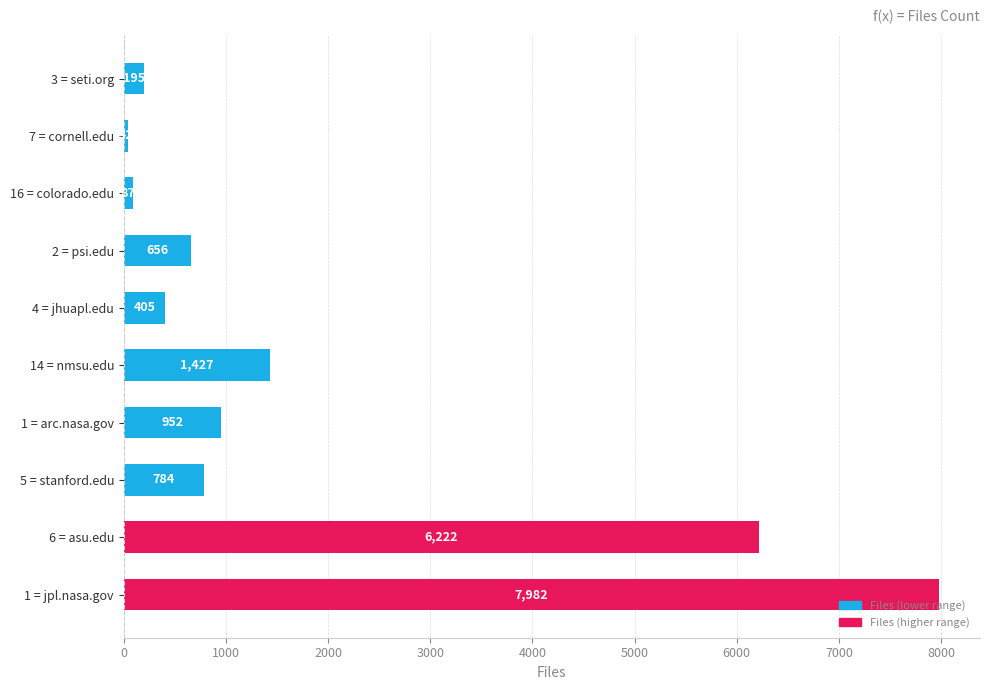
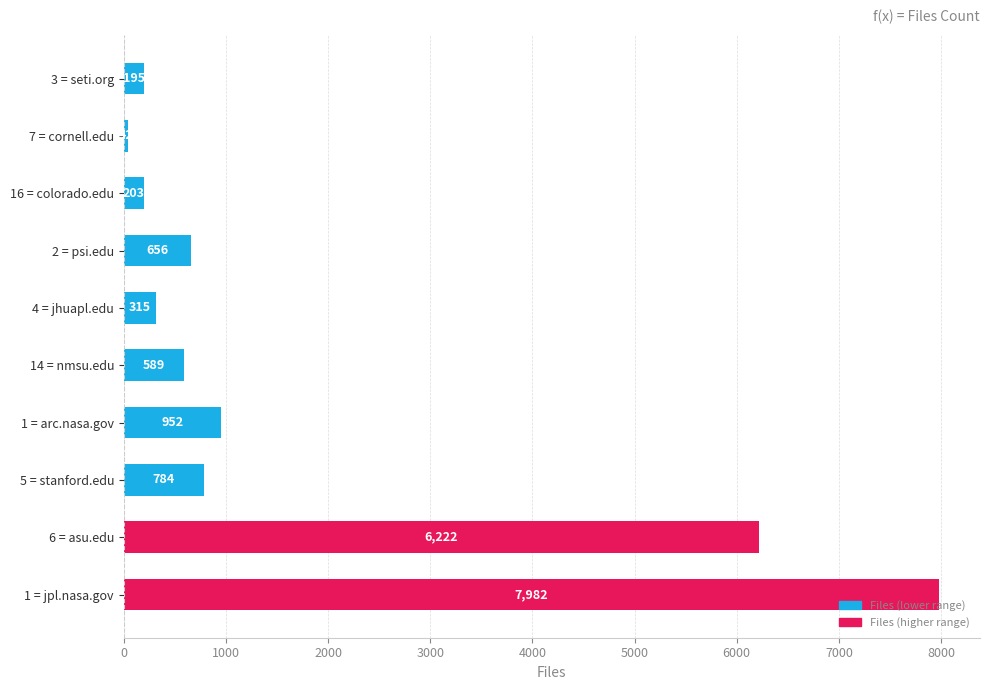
16 = colorado.edu: 90 -> 200
4 = jhuapl.edu: 405 -> 315
14 = nmsu.edu: 1,427 -> 589
